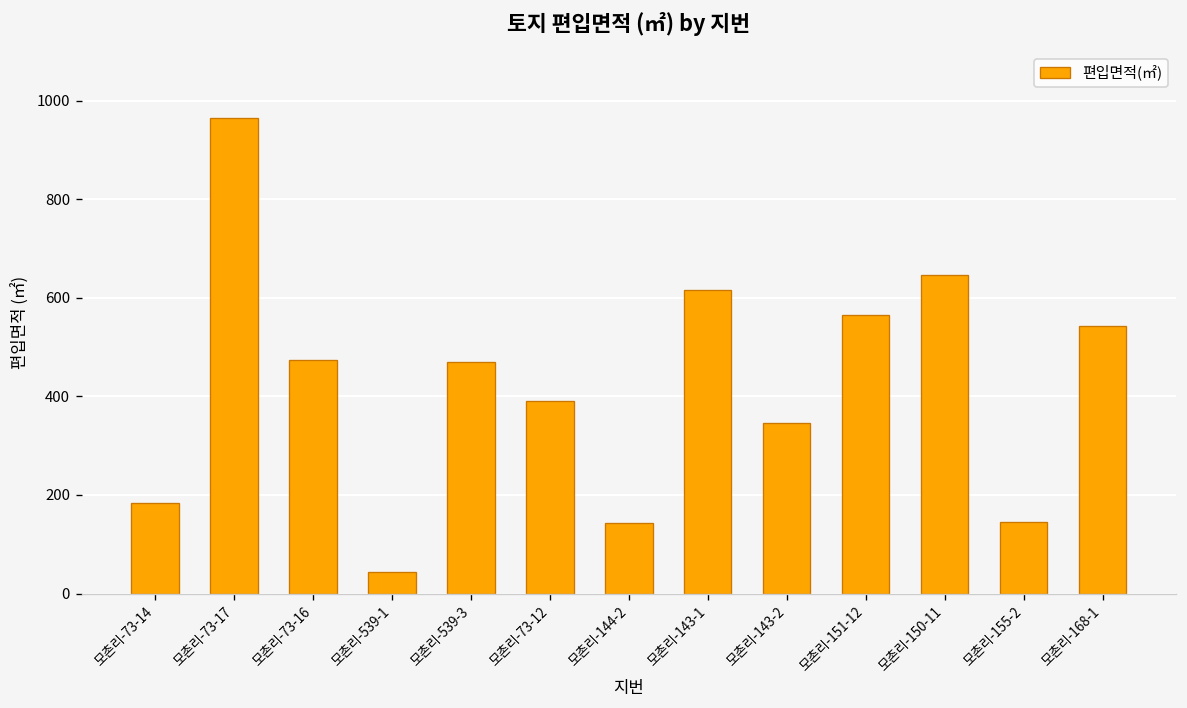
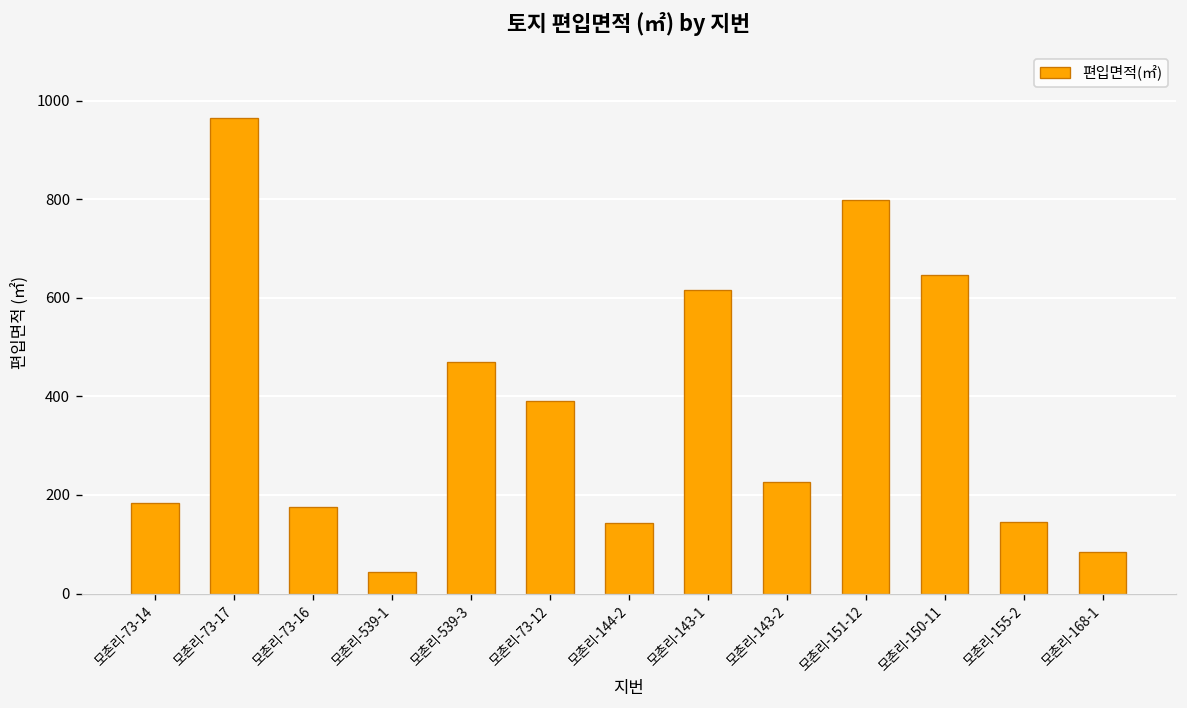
모촌리-73-16: 470 -> 180
모촌리-143-2: 350 -> 230
모촌리-151-12: 570 -> 800
모촌리-168-1: 540 -> 80
